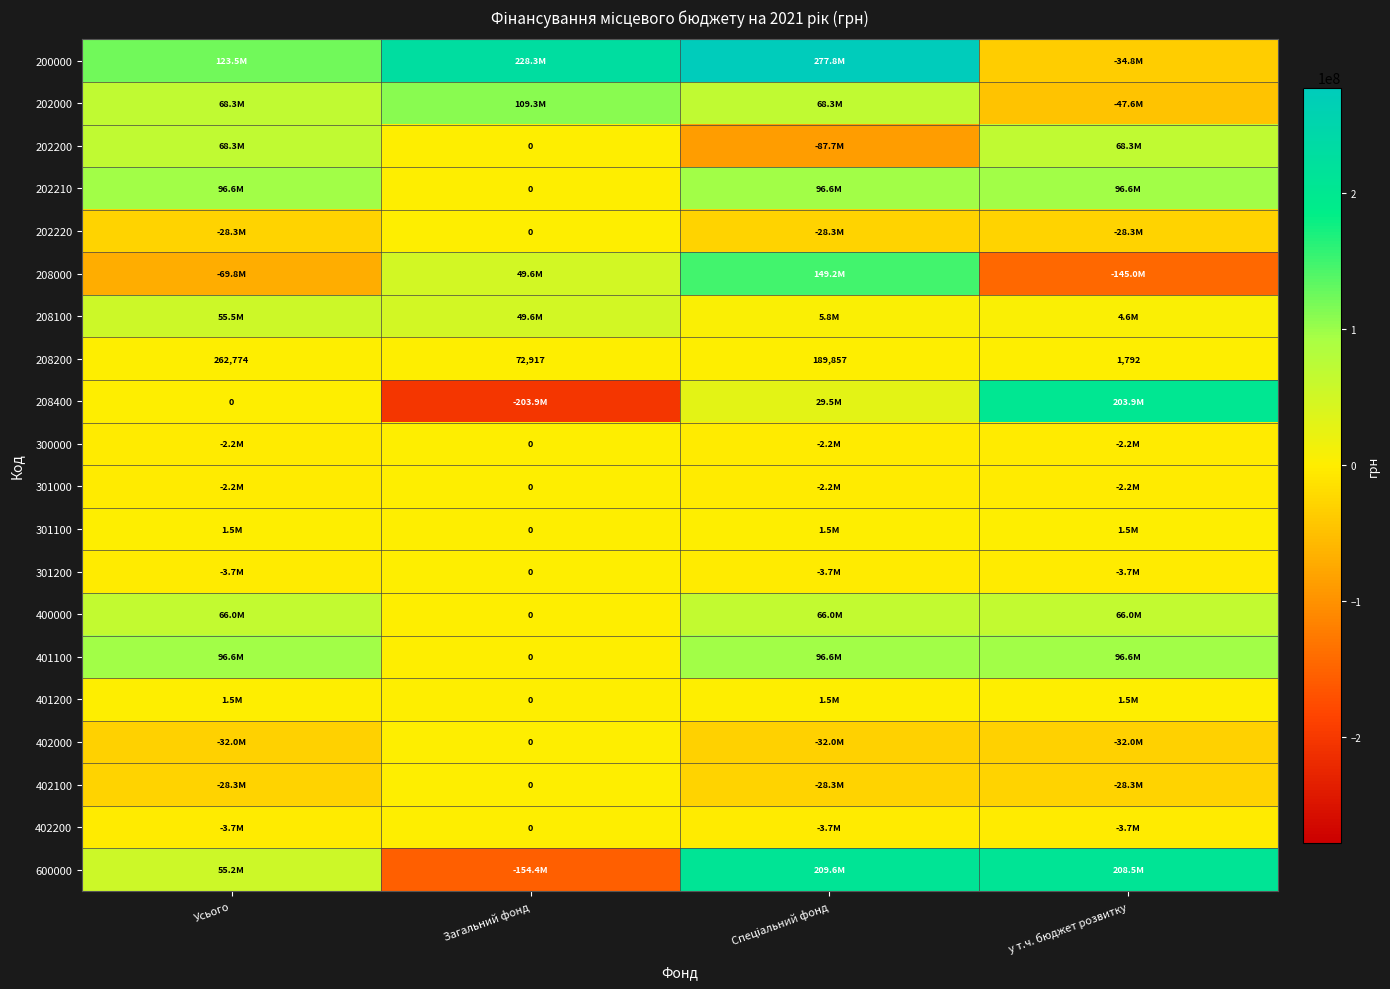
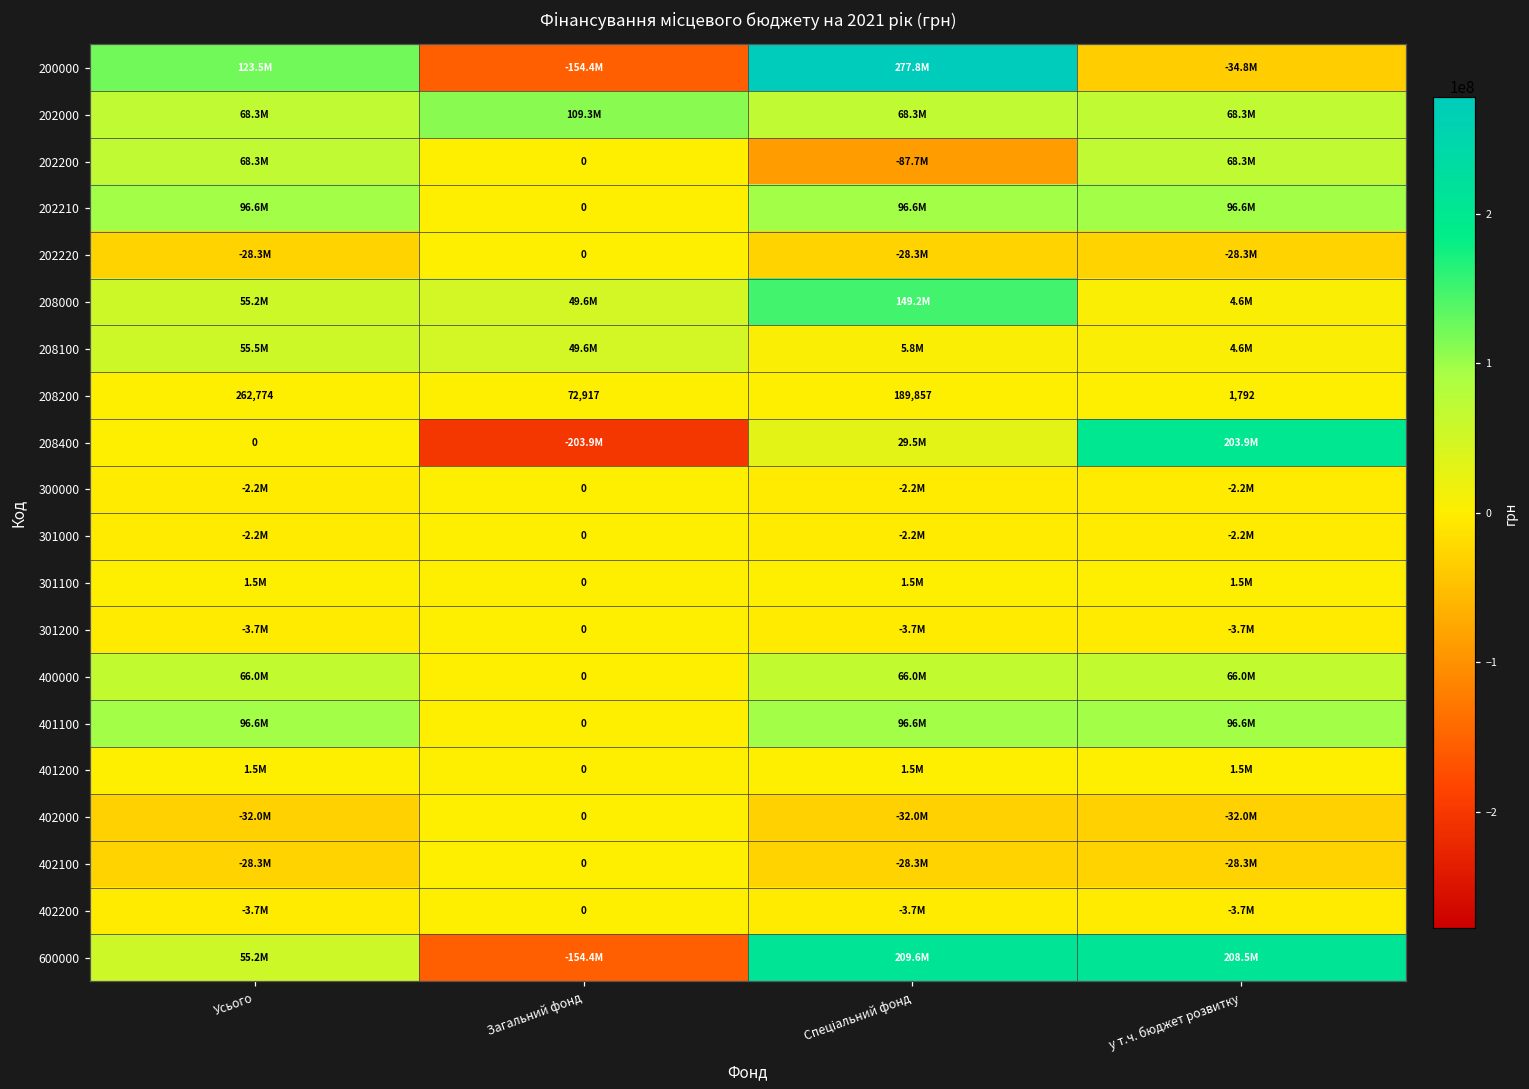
200000, Загальний фонд: 228.3M -> -154.4M
202000, у т.ч. бюджет розвитку: -47.6M -> 68.3M
208000, Усього: -69.8M -> 55.2M
208000, у т.ч. бюджет розвитку: -145.0M -> 4.6M
